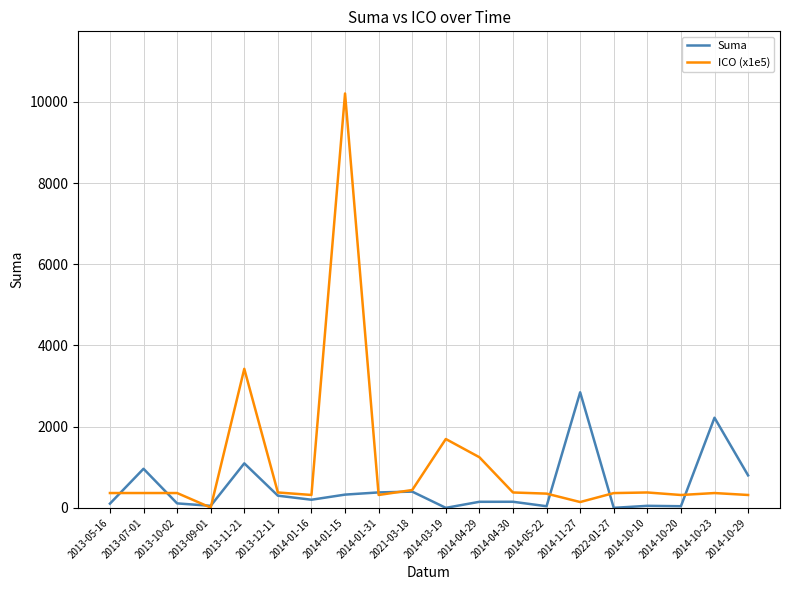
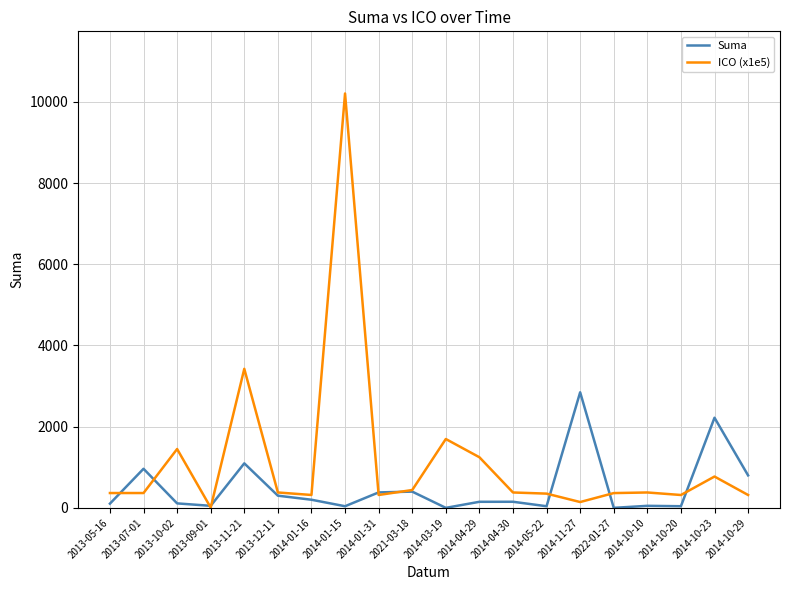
ICO (x1e5), 2013-10-02: 400 -> 1400
Suma, 2014-01-15: 300 -> 0
ICO (x1e5), 2014-10-23: 400 -> 800
